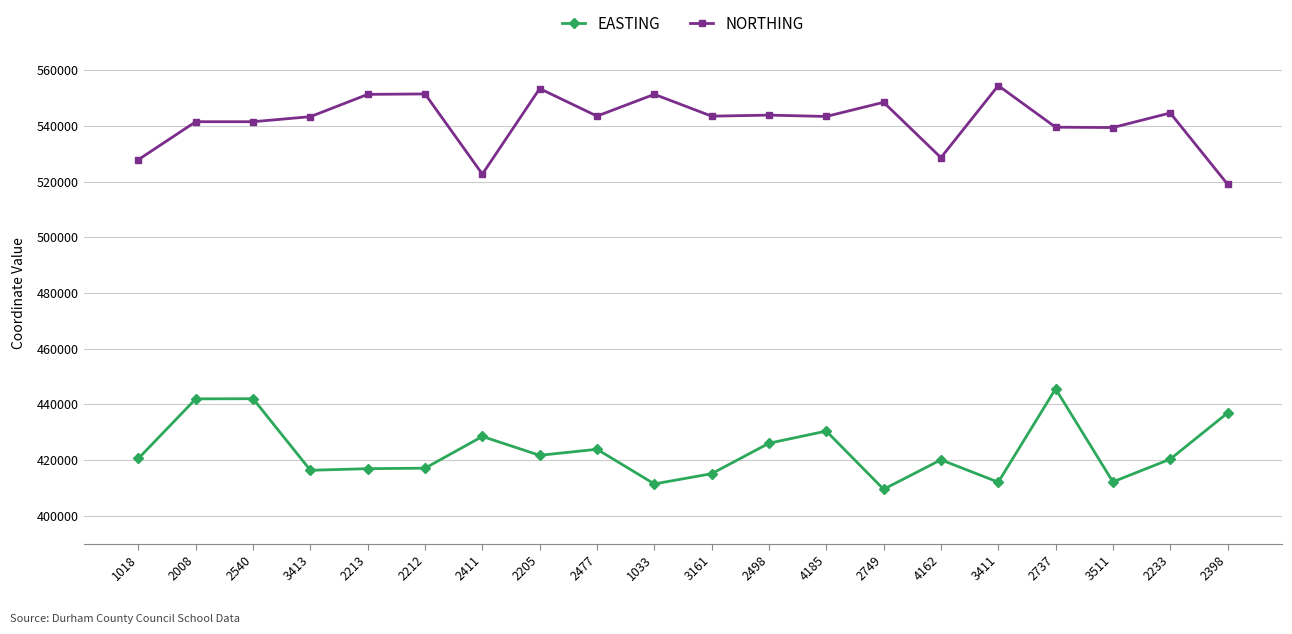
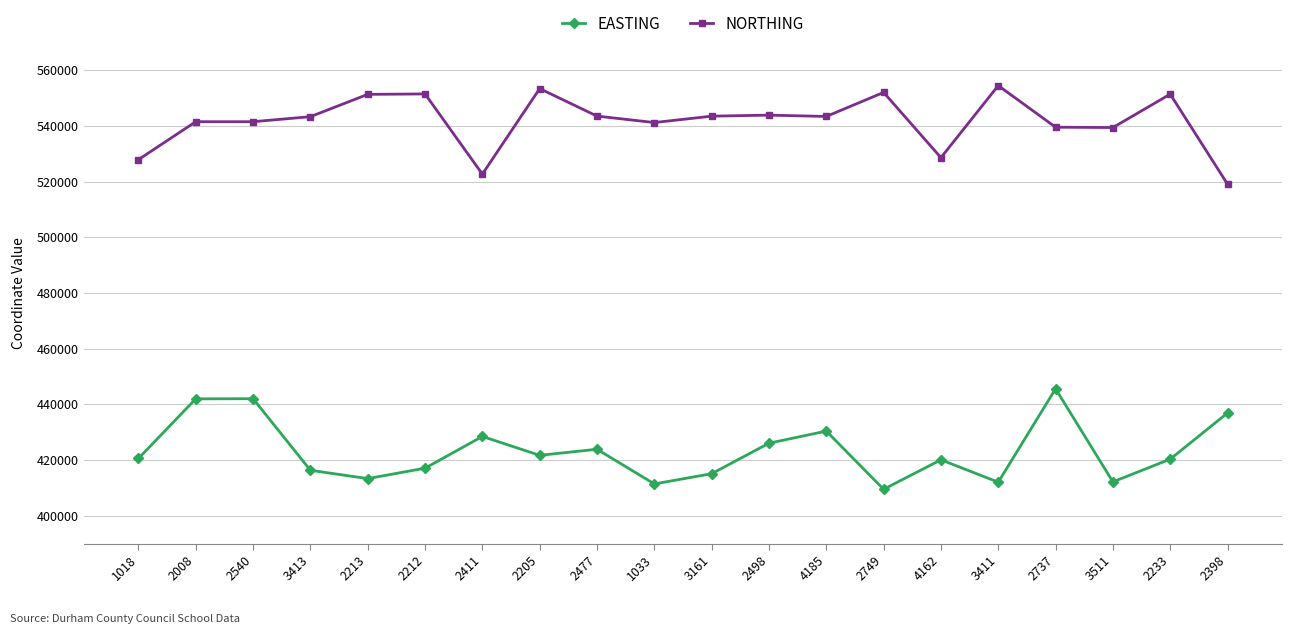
EASTING, 2213: 417000 -> 413000
NORTHING, 1033: 551000 -> 541000
NORTHING, 2749: 548000 -> 552000
NORTHING, 2233: 545000 -> 551000
